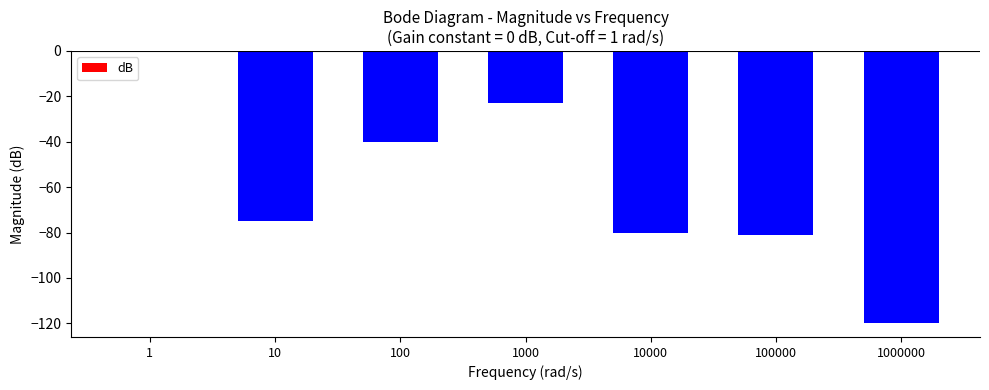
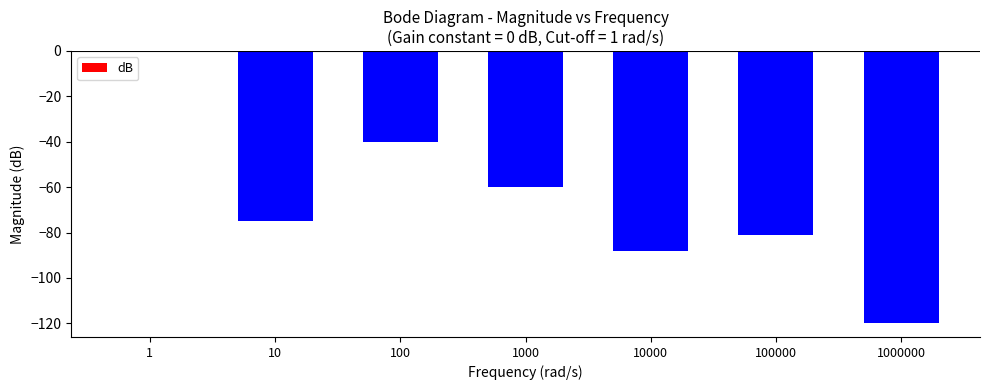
1000: -23 -> -60
10000: -80 -> -88
